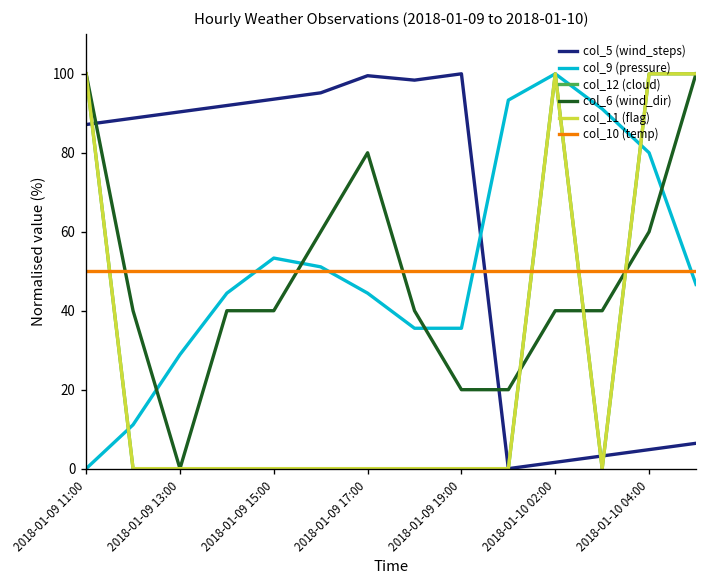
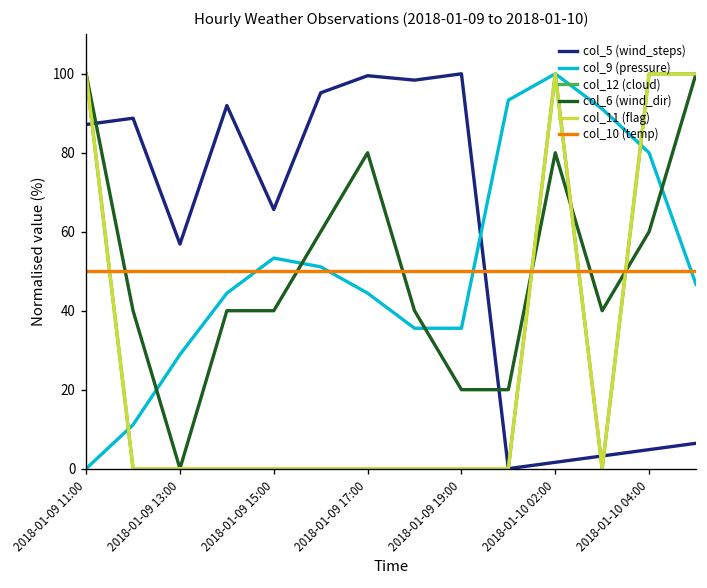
col_5 (wind_steps), 2018-01-09 13:00: 90 -> 57
col_5 (wind_steps), 2018-01-09 15:00: 94 -> 66
col_6 (wind_dir), 2018-01-10 02:00: 40 -> 80
